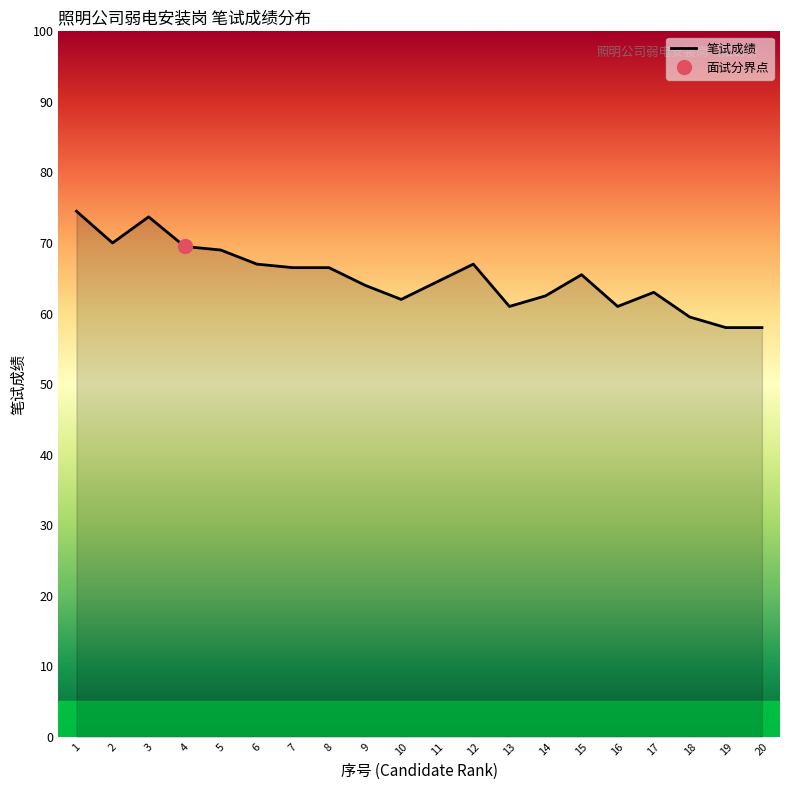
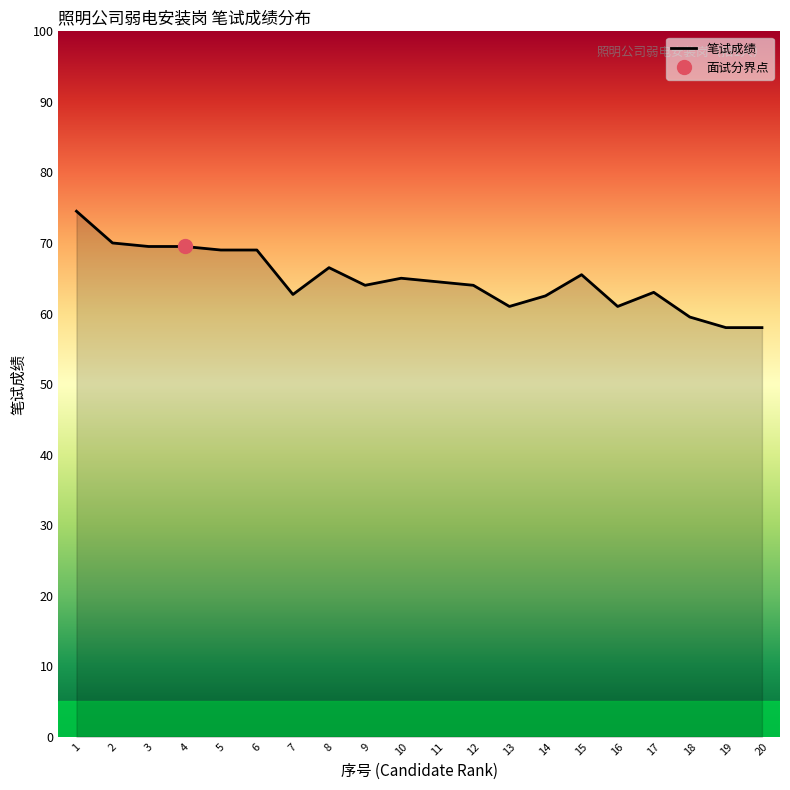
笔试成绩, 3: 74 -> 70
笔试成绩, 6: 67 -> 69
笔试成绩, 7: 67 -> 63
笔试成绩, 10: 62 -> 65
笔试成绩, 12: 67 -> 64
